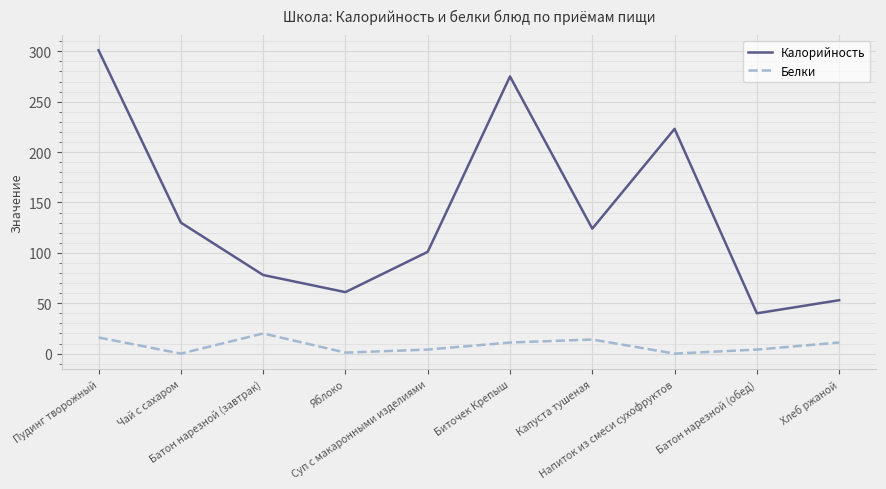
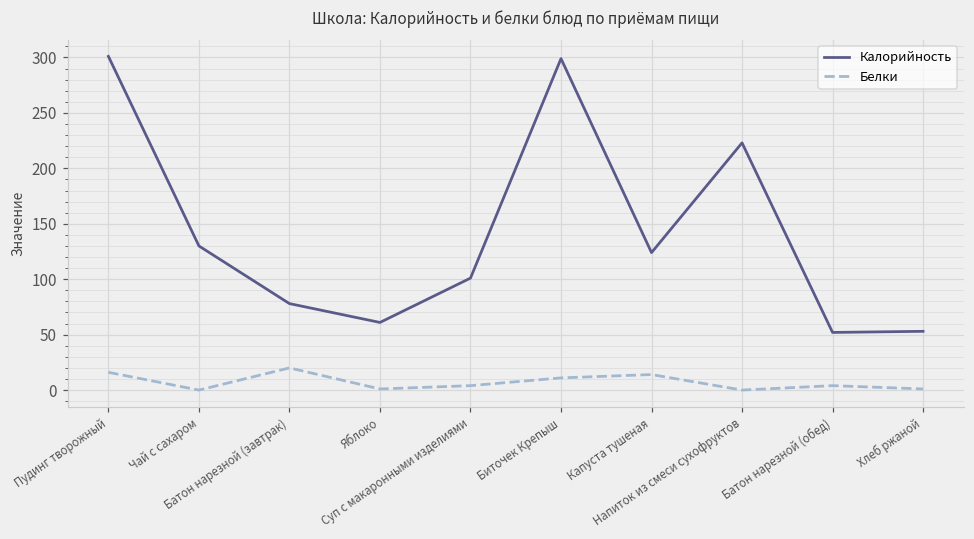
Калорийность, Биточек Крепыш: 275 -> 299
Калорийность, Батон нарезной (обед): 40 -> 52
Белки, Хлеб ржаной: 11 -> 1
